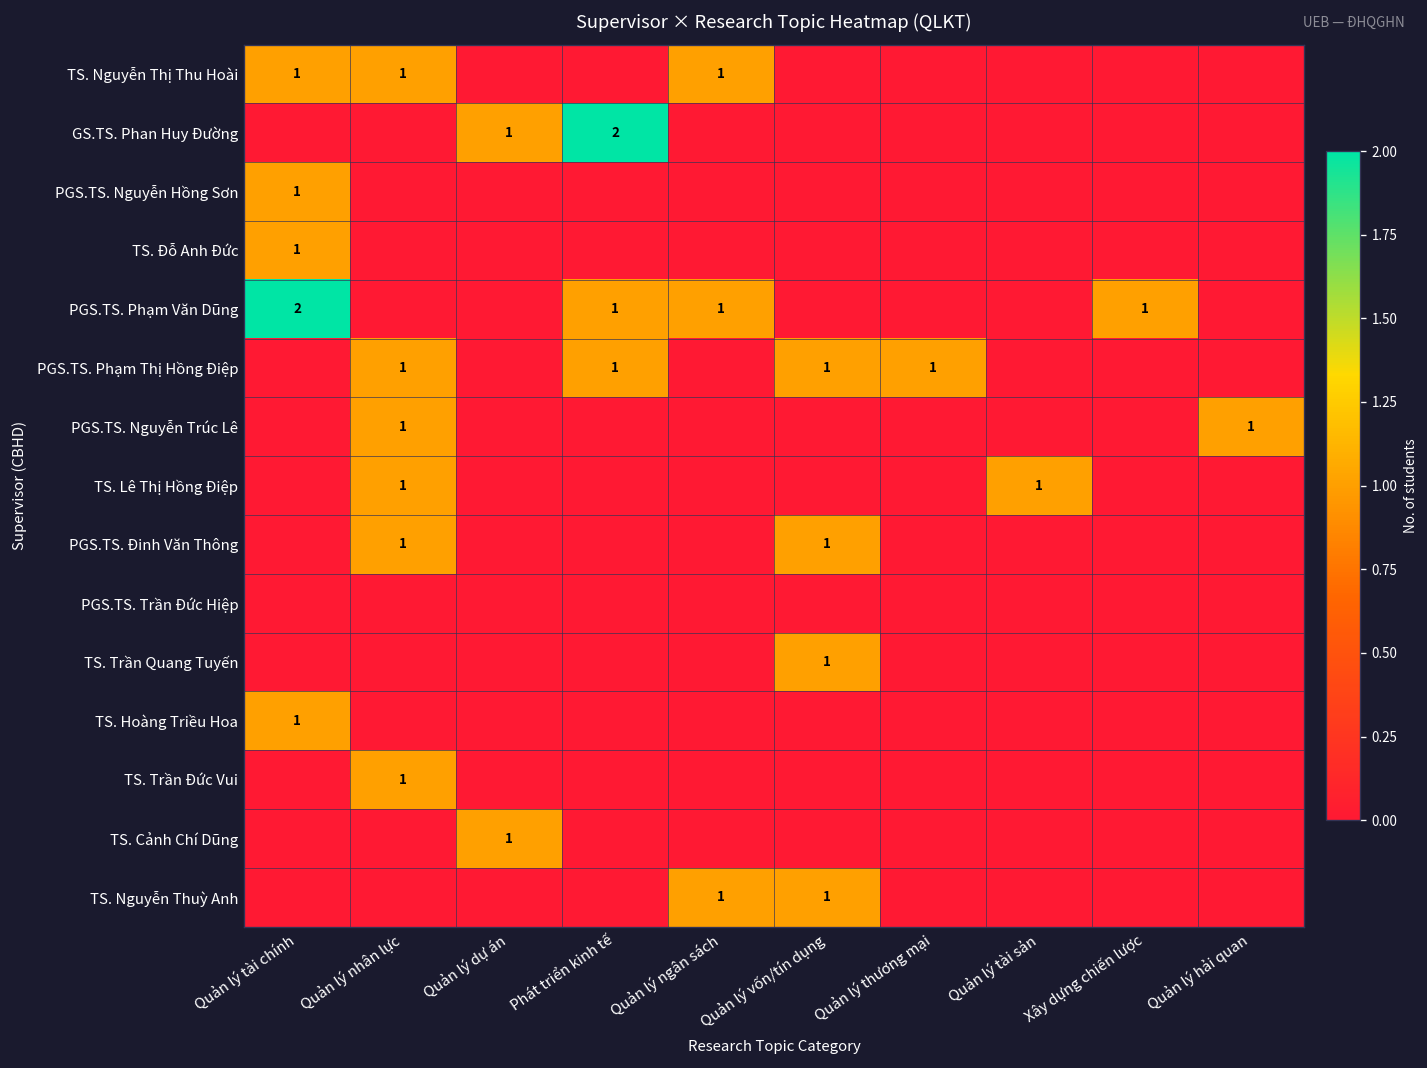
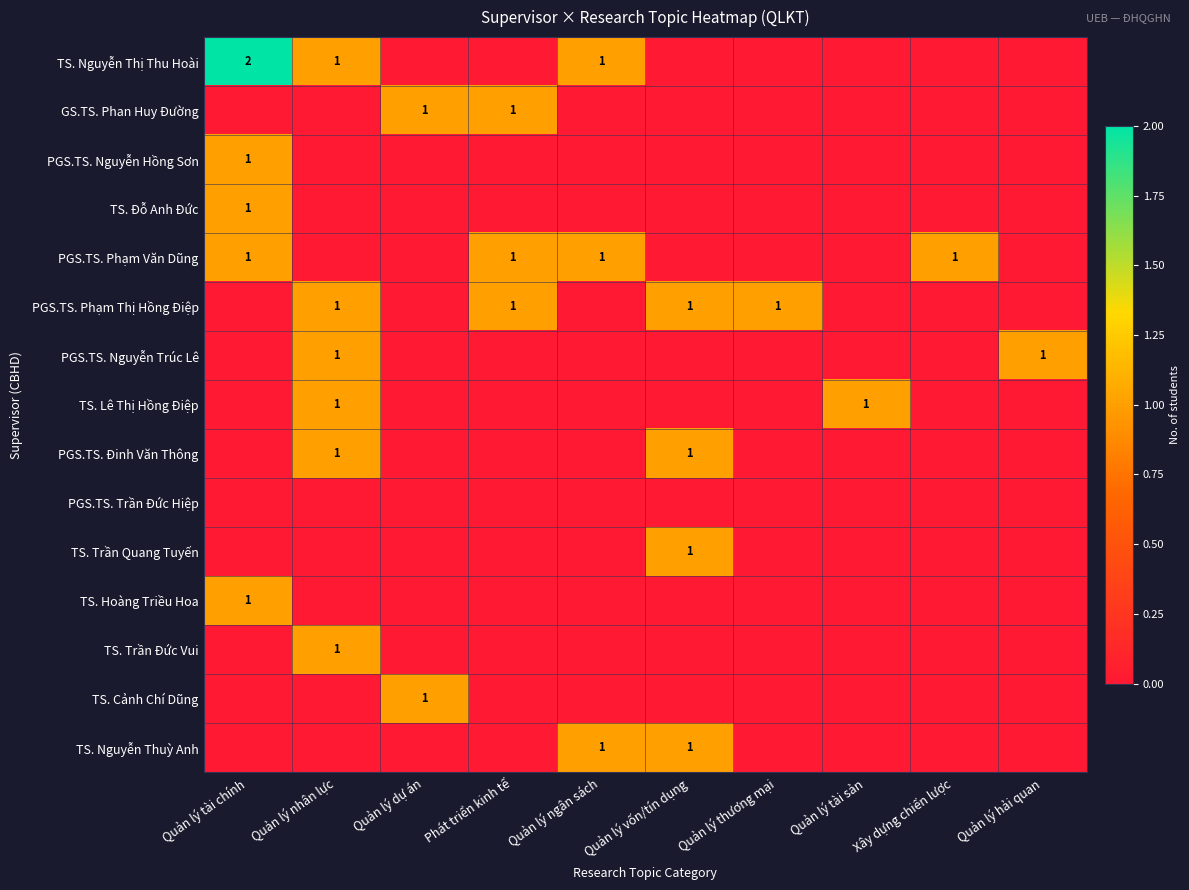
TS. Nguyễn Thị Thu Hoài, Quản lý tài chính: 1 -> 2
GS.TS. Phan Huy Đường, Phát triển kinh tế: 2 -> 1
PGS.TS. Phạm Văn Dũng, Quản lý tài chính: 2 -> 1
